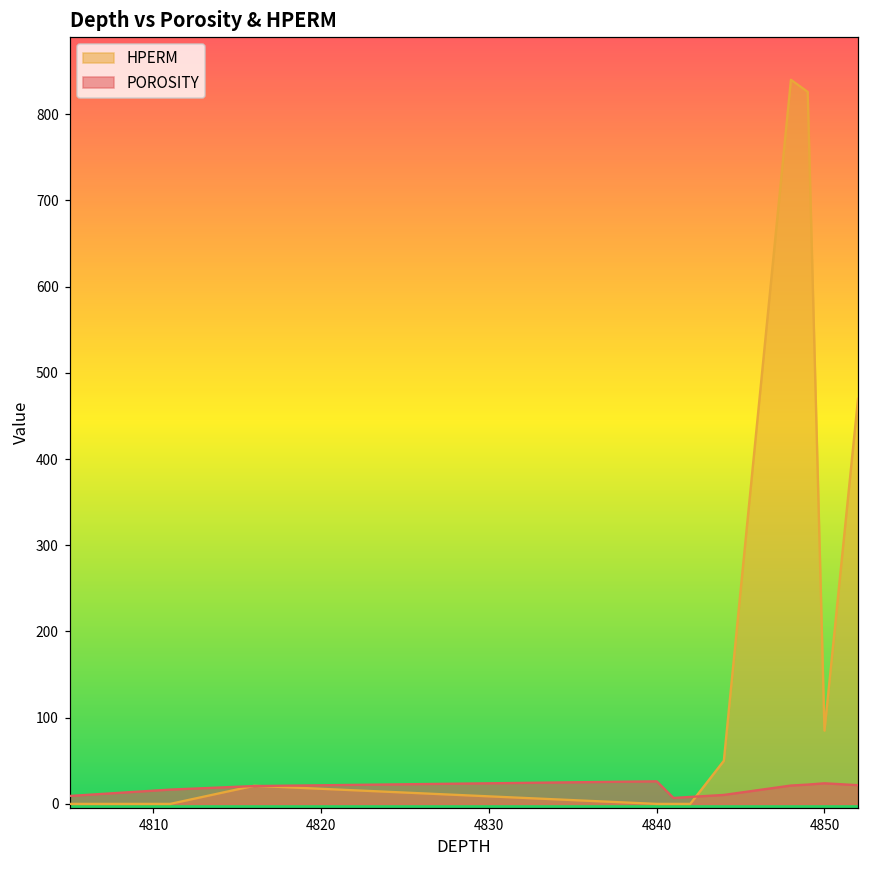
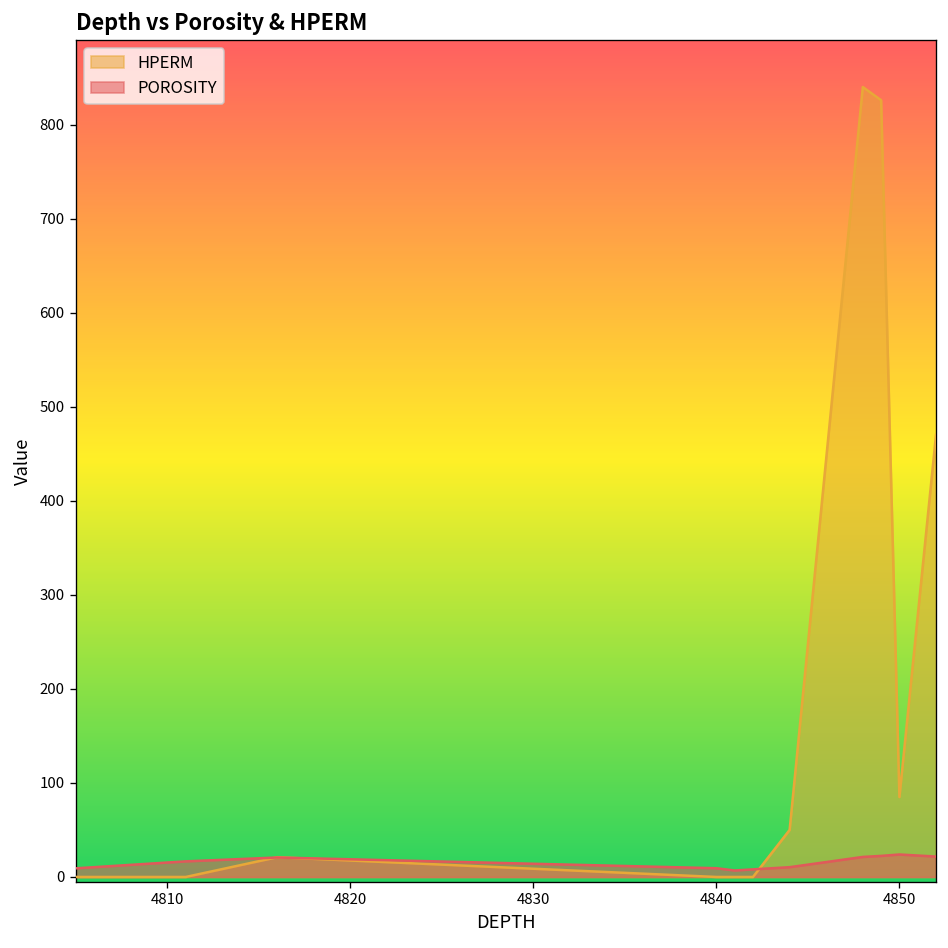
POROSITY, 4840: 30 -> 10
